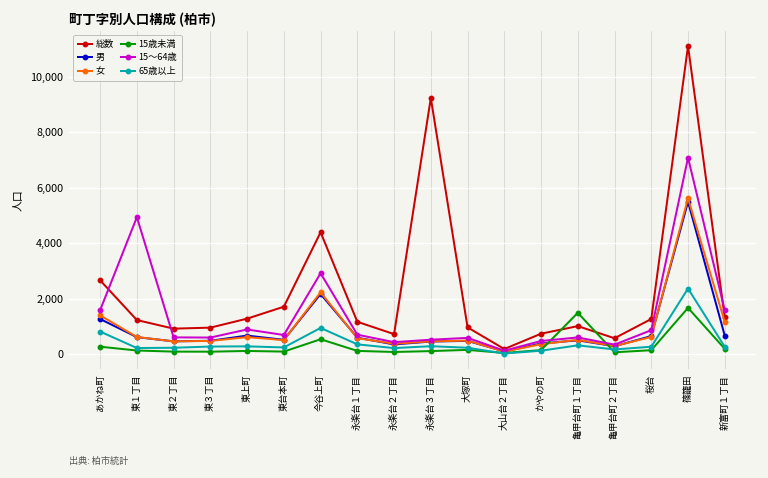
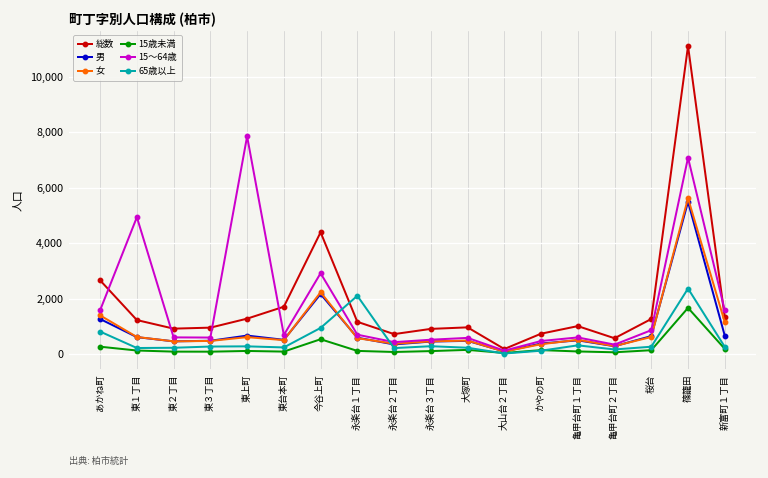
15～64歳, 東上町: 900 -> 7,800
65歳以上, 永楽台１丁目: 400 -> 2,100
総数, 永楽台３丁目: 9,200 -> 900
15歳未満, 亀甲台町１丁目: 1,500 -> 100
